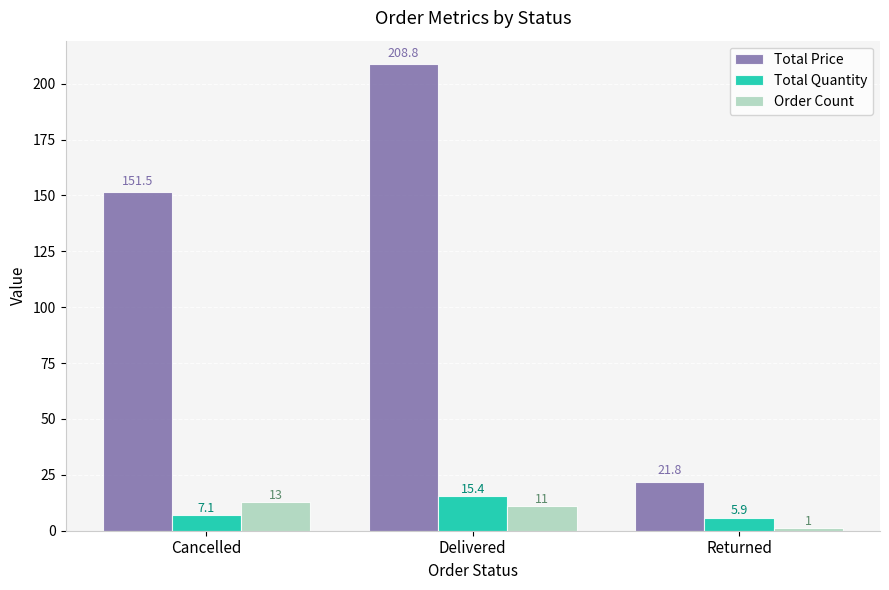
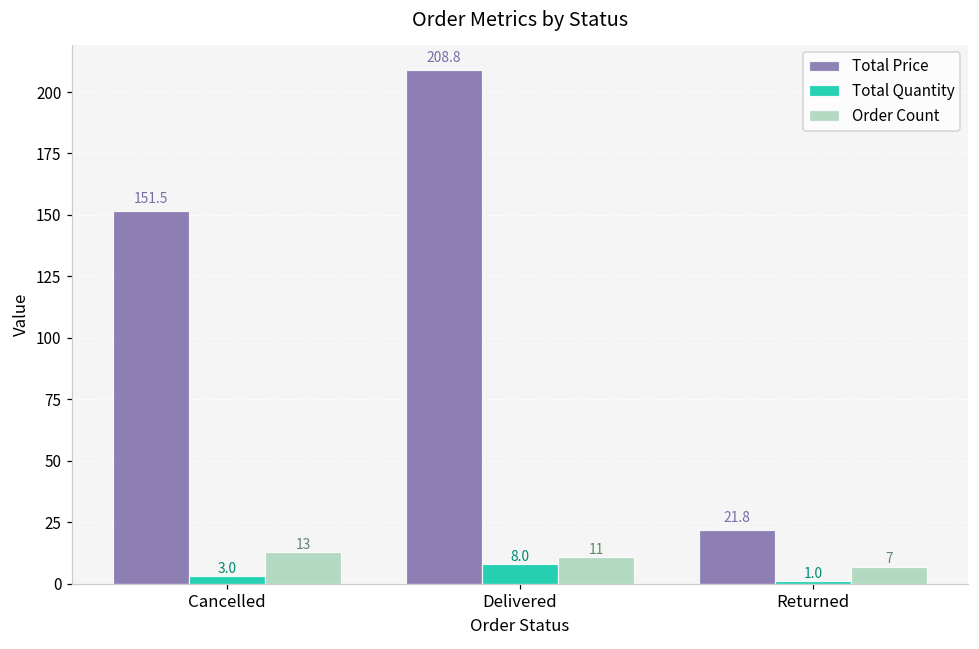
Total Quantity, Cancelled: 7.1 -> 3.0
Total Quantity, Delivered: 15.4 -> 8.0
Total Quantity, Returned: 5.9 -> 1.0
Order Count, Returned: 1 -> 7
